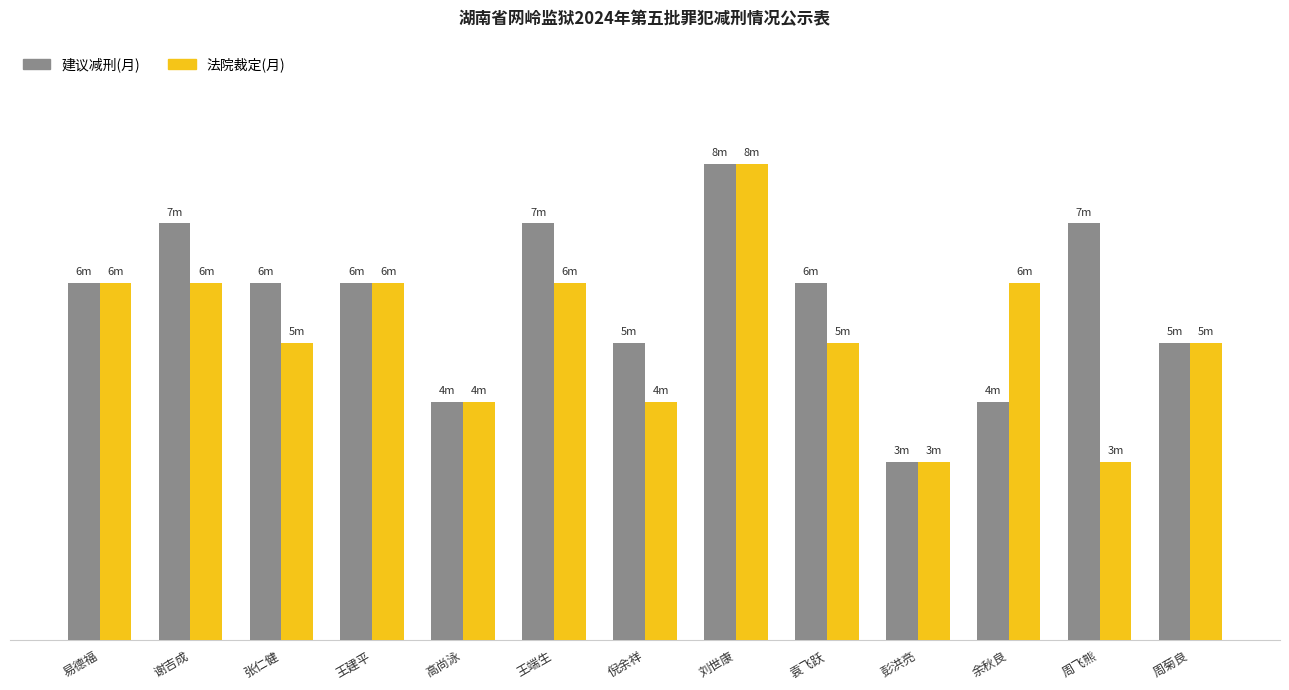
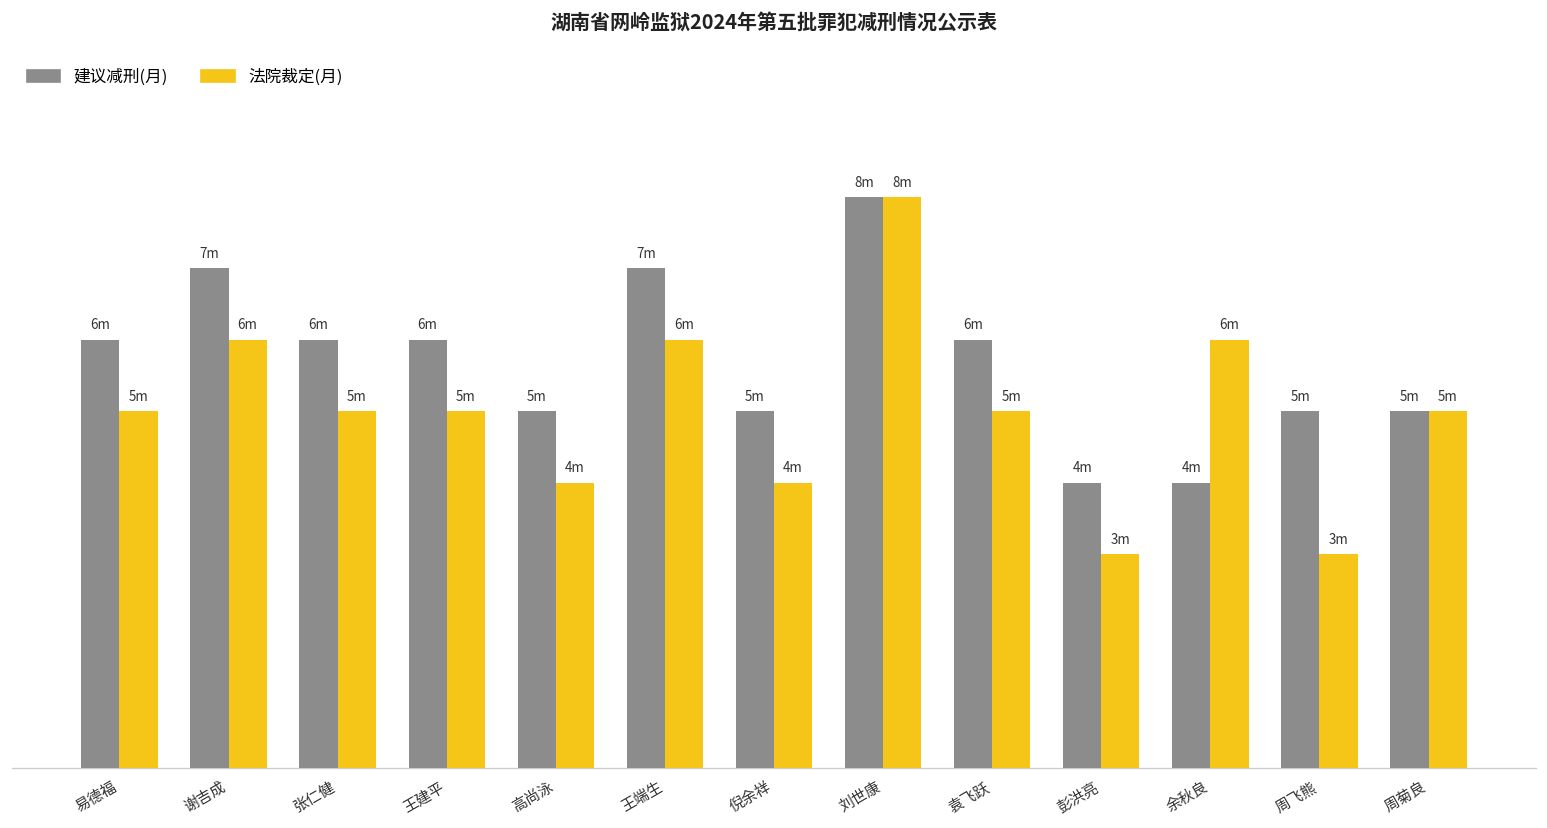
法院裁定(月), 易德福: 6m -> 5m
法院裁定(月), 王建平: 6m -> 5m
建议减刑(月), 高尚泳: 4m -> 5m
建议减刑(月), 彭洪亮: 3m -> 4m
建议减刑(月), 周飞熊: 7m -> 5m
